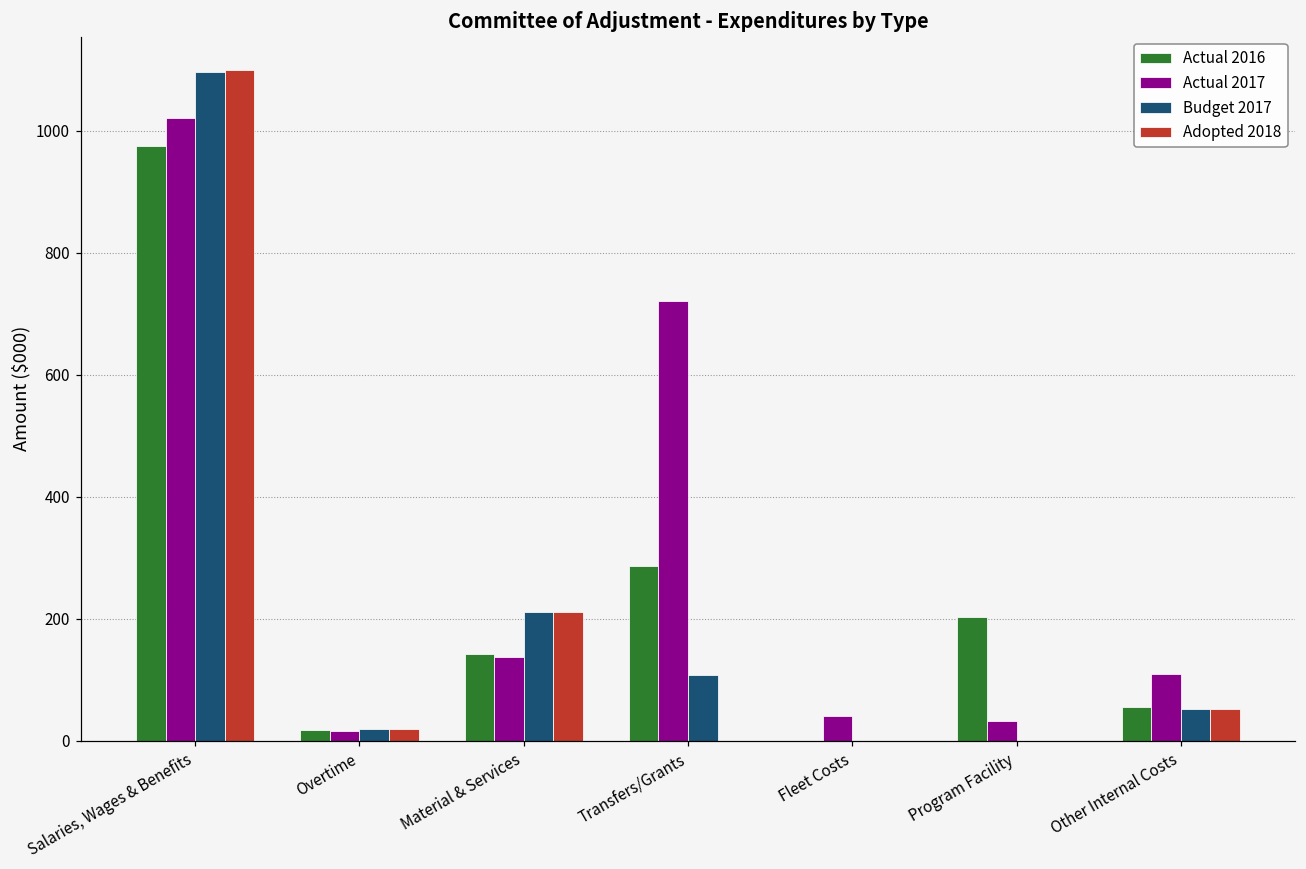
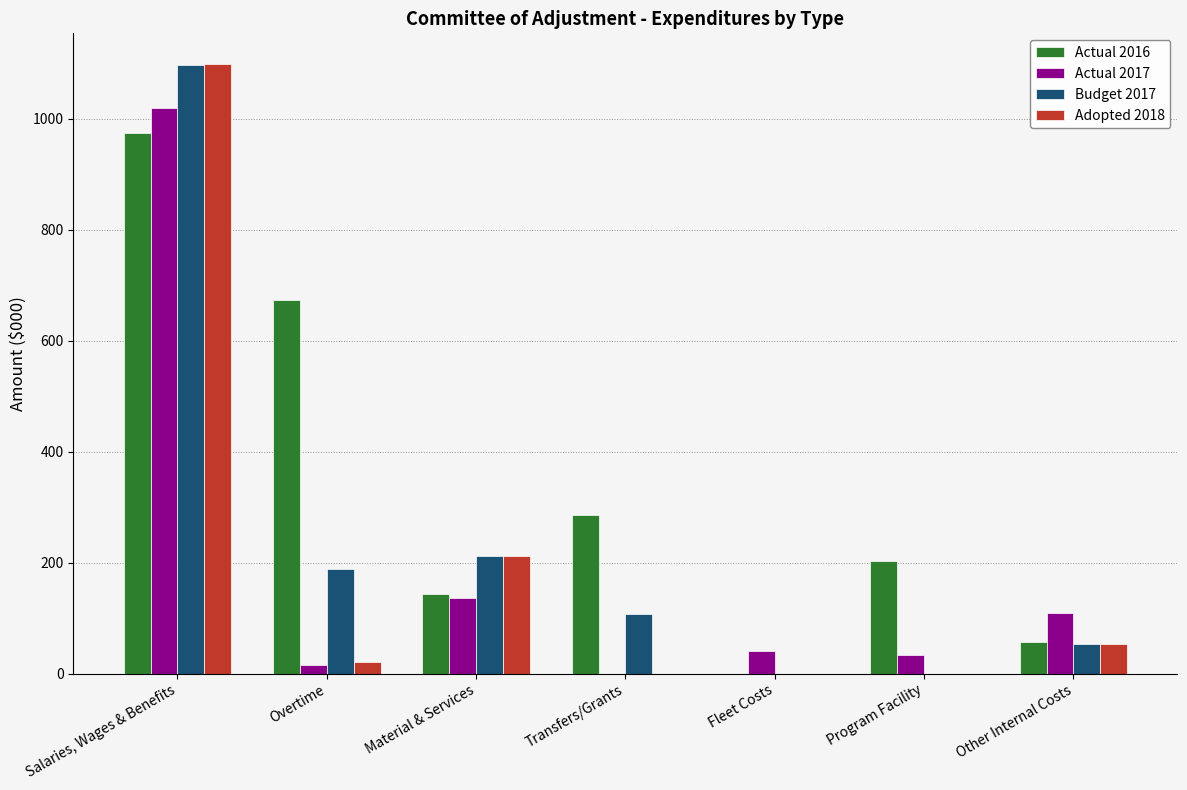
Actual 2016, Overtime: 20 -> 670
Budget 2017, Overtime: 20 -> 190
Actual 2017, Transfers/Grants: 720 -> 0
